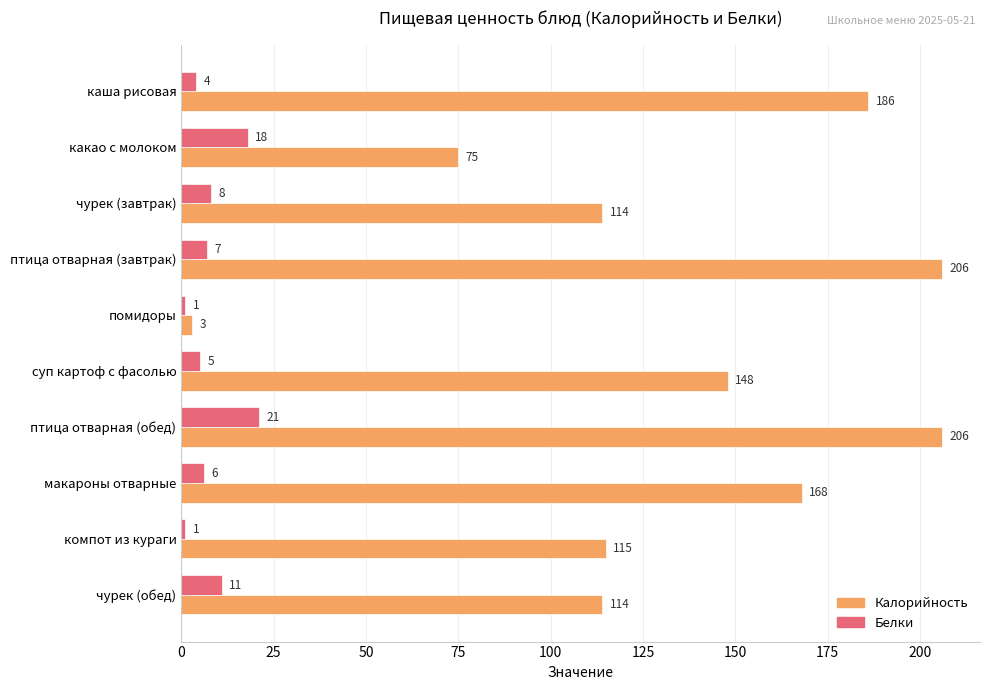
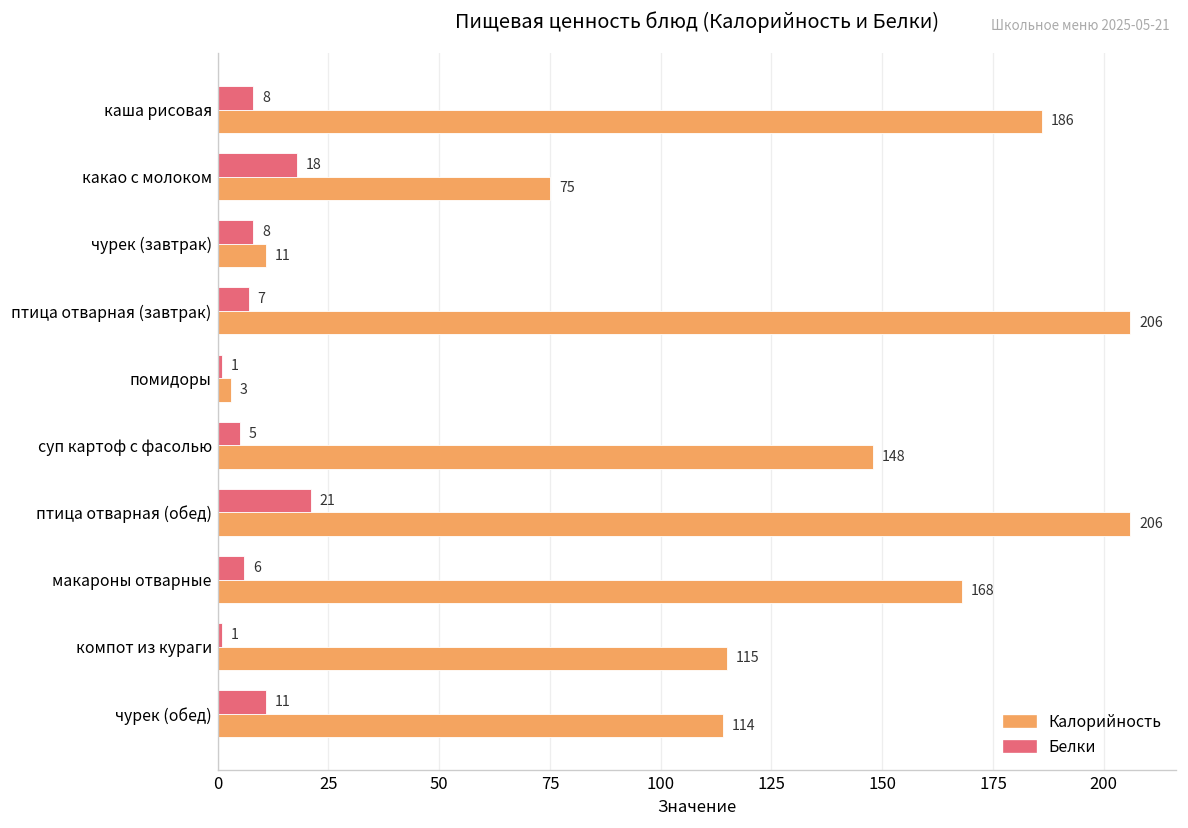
Белки, каша рисовая: 4 -> 8
Калорийность, чурек (завтрак): 114 -> 11
